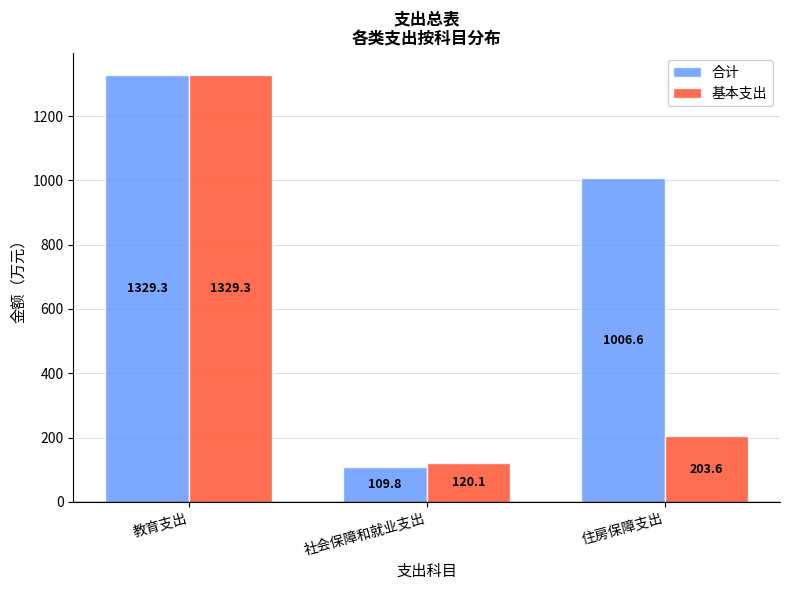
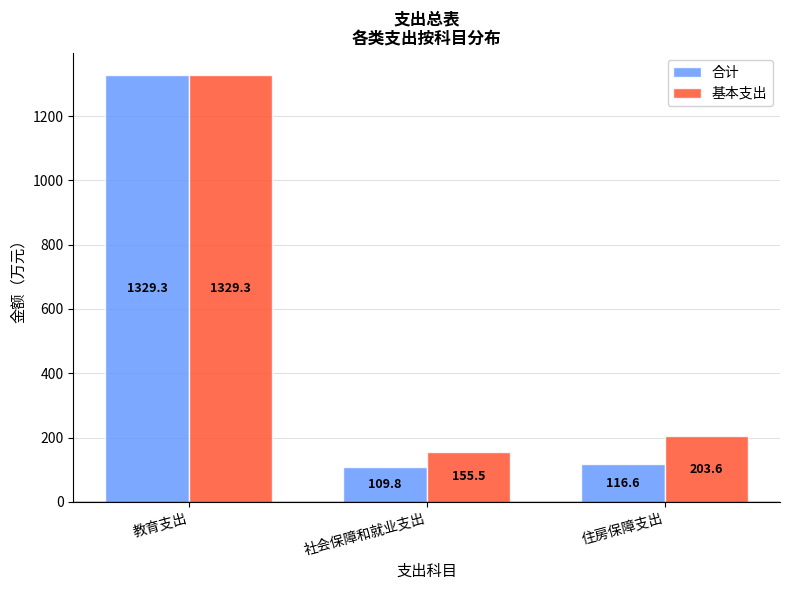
基本支出, 社会保障和就业支出: 120.1 -> 155.5
合计, 住房保障支出: 1006.6 -> 116.6
